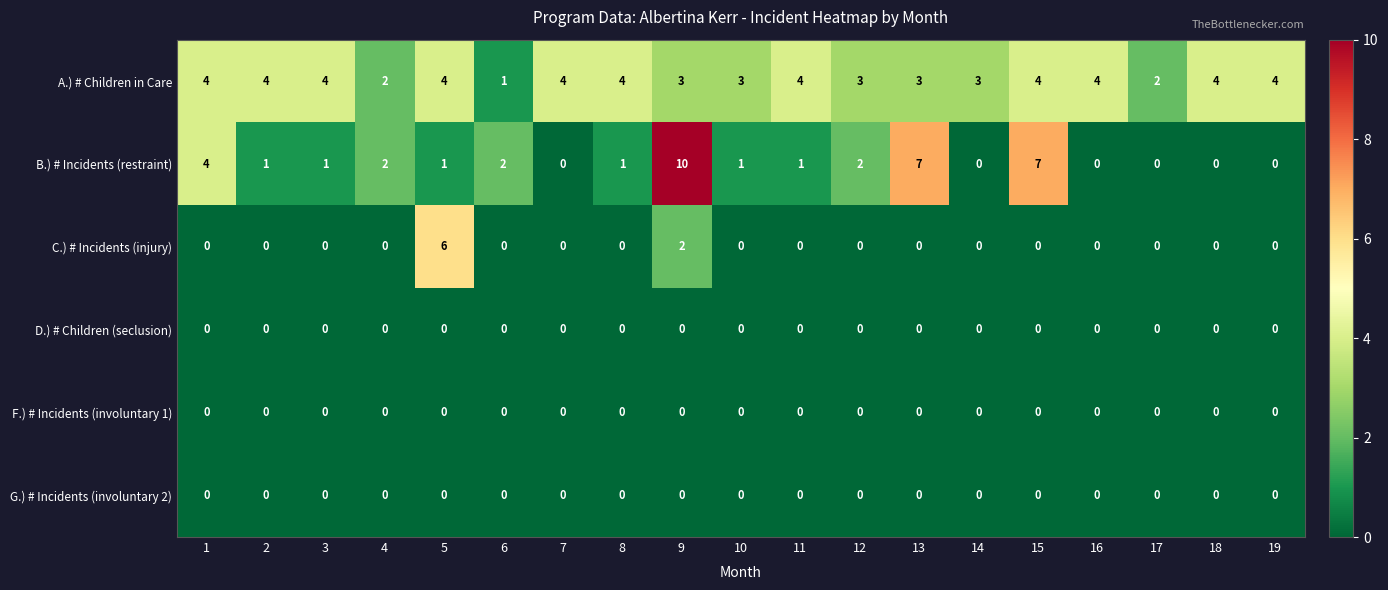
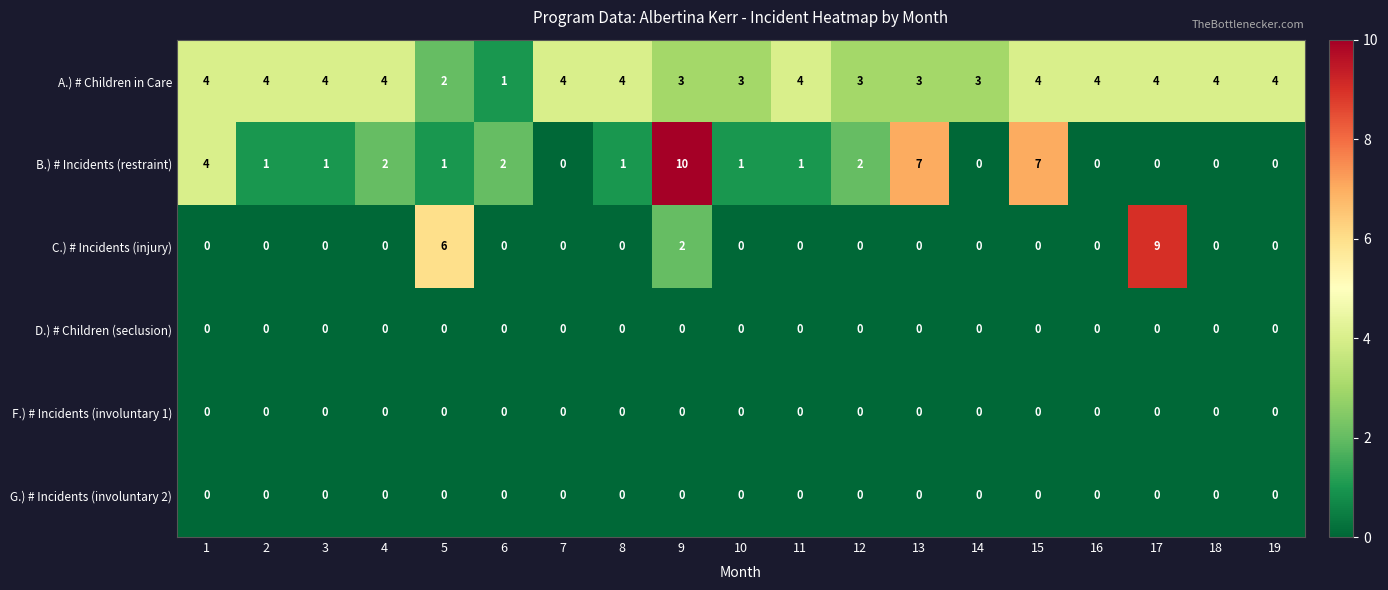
A.) # Children in Care, 4: 2 -> 4
A.) # Children in Care, 5: 4 -> 2
A.) # Children in Care, 17: 2 -> 4
C.) # Incidents (injury), 17: 0 -> 9
